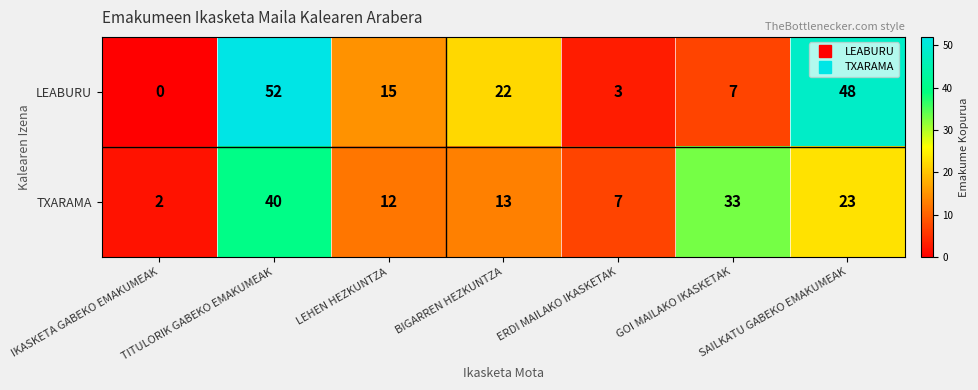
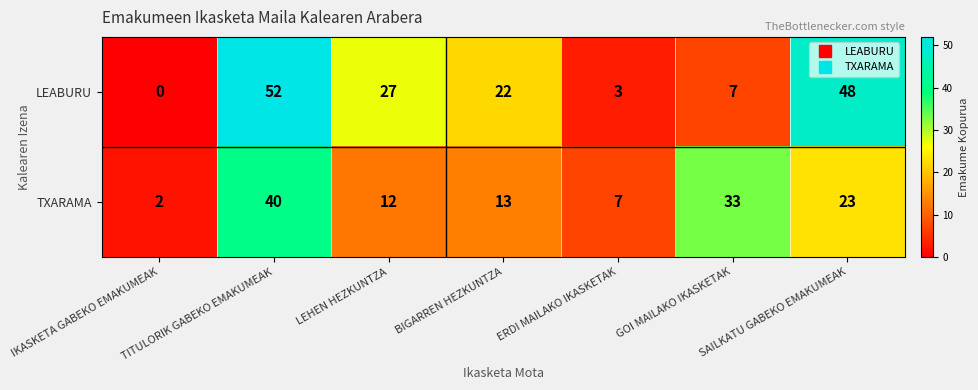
LEABURU, LEHEN HEZKUNTZA: 15 -> 27
